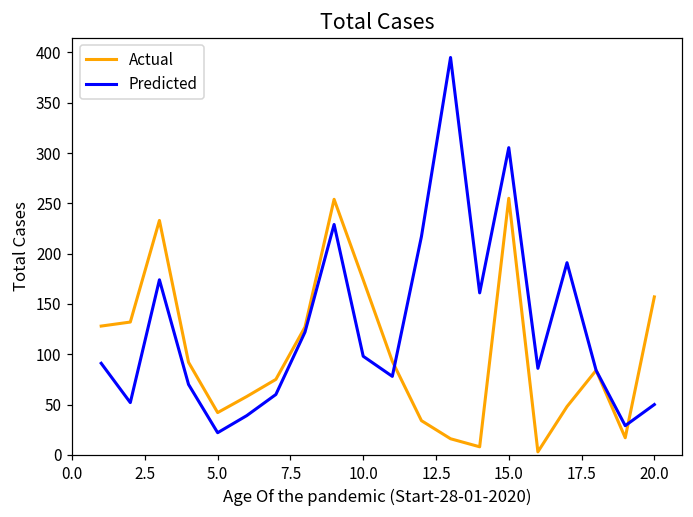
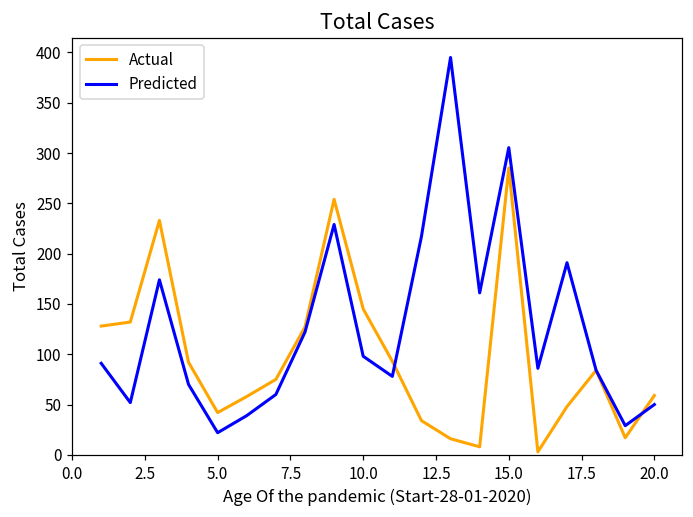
Actual, 10.0: 170 -> 150
Actual, 15.0: 260 -> 290
Actual, 20.0: 160 -> 60
